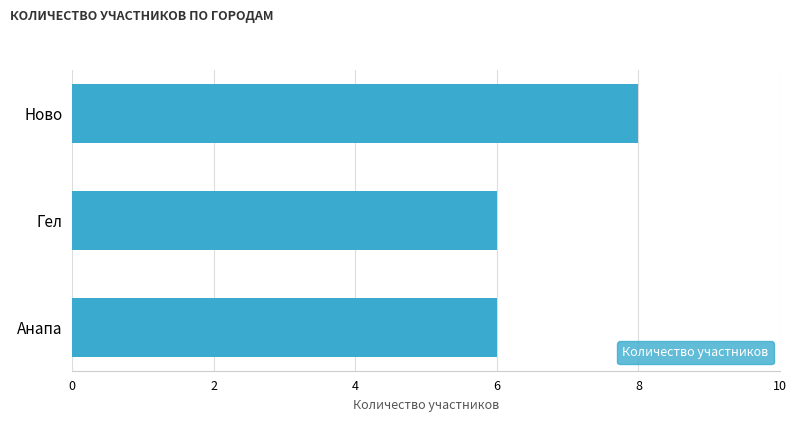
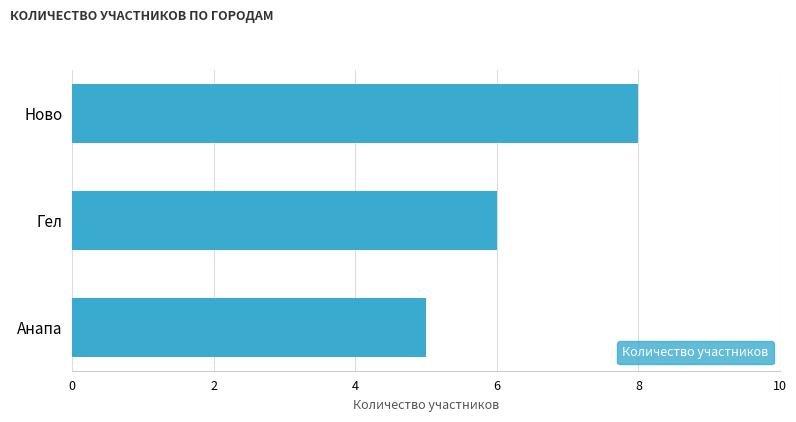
Анапа: 6 -> 5
